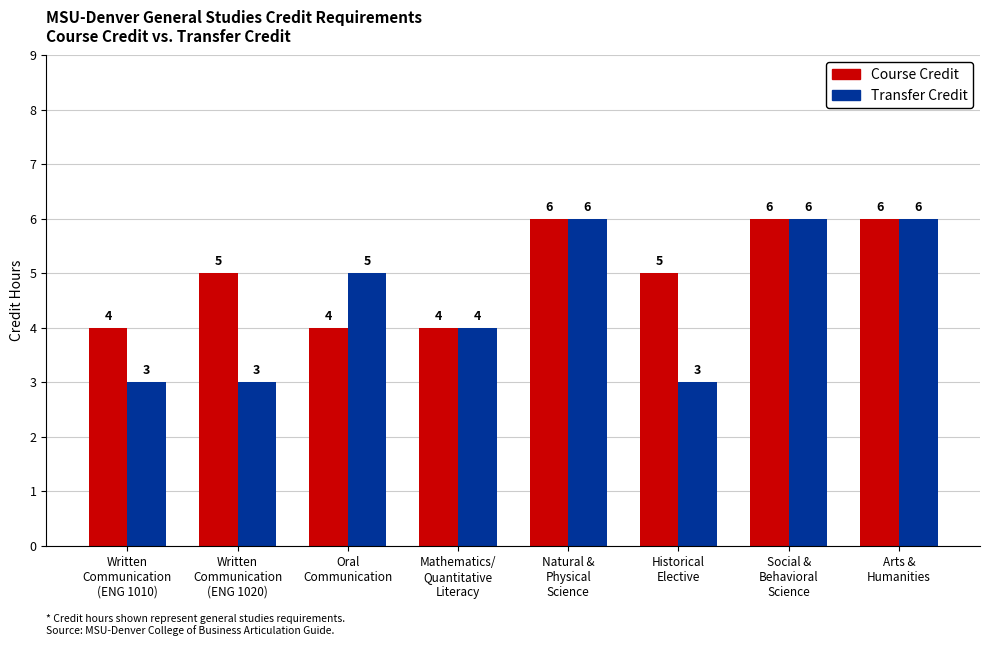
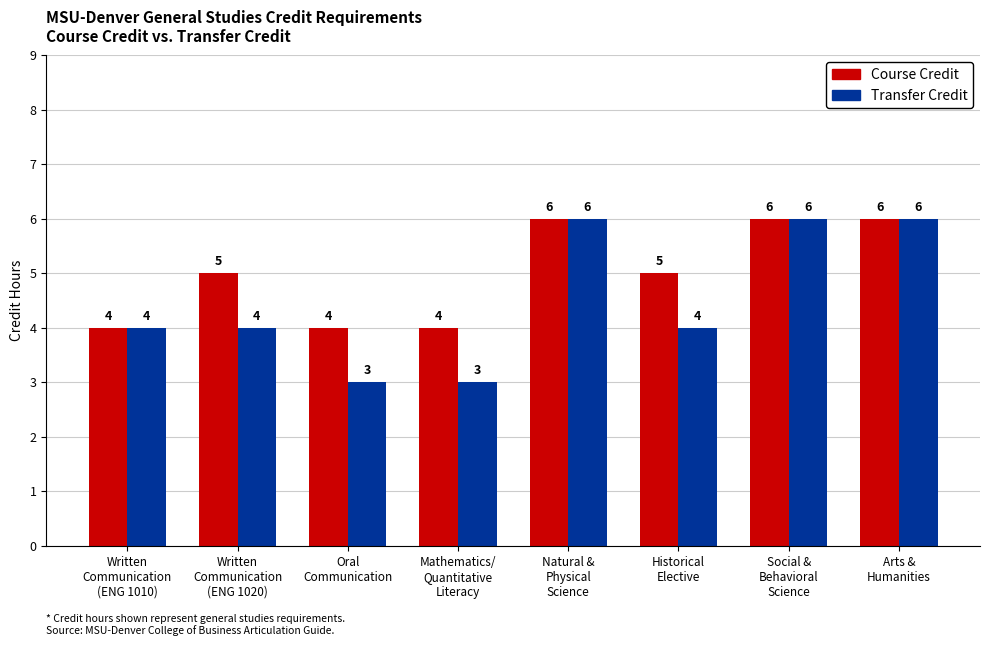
Transfer Credit, Written Communication (ENG 1010): 3 -> 4
Transfer Credit, Written Communication (ENG 1020): 3 -> 4
Transfer Credit, Oral Communication: 5 -> 3
Transfer Credit, Mathematics/ Quantitative Literacy: 4 -> 3
Transfer Credit, Historical Elective: 3 -> 4
